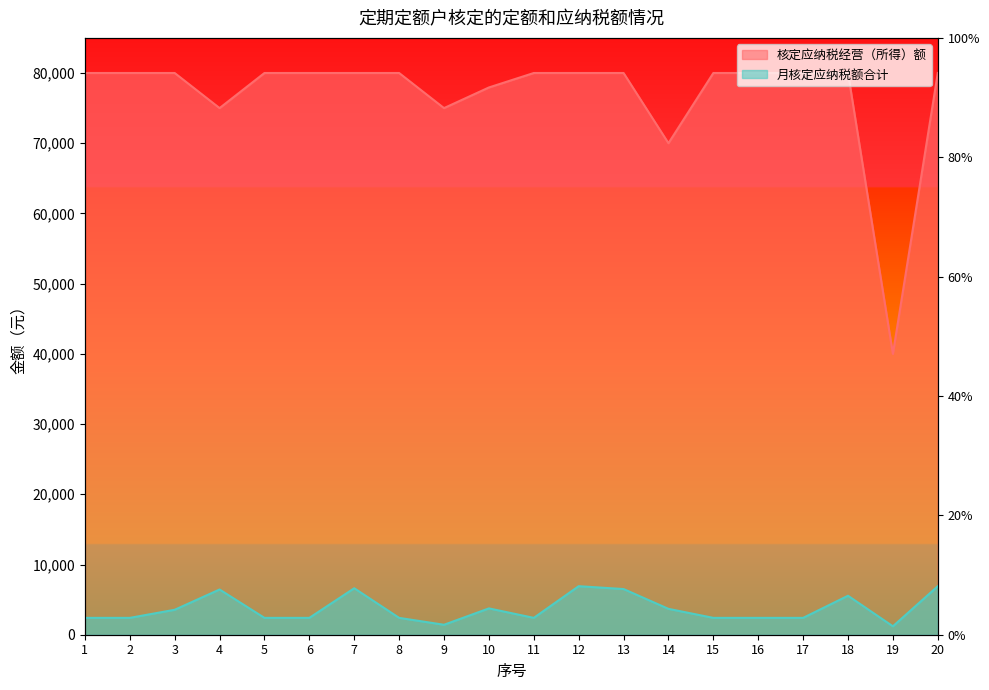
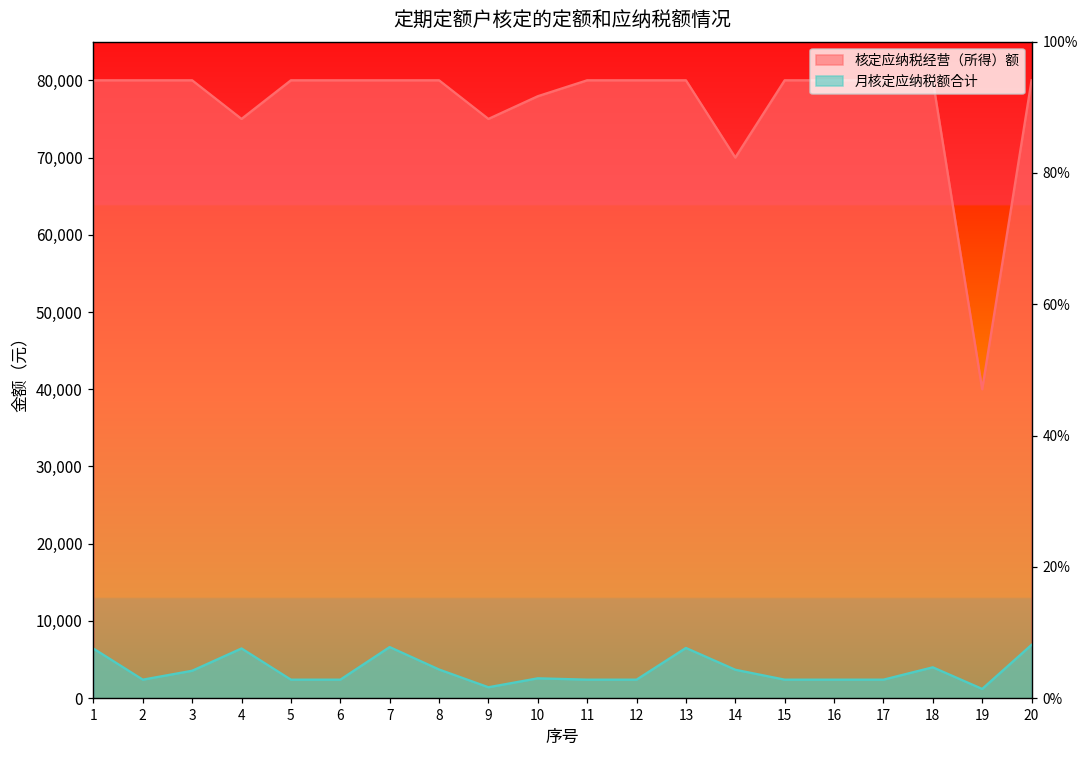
月核定应纳税额合计, 1: 2,000 -> 6,000
月核定应纳税额合计, 8: 2,000 -> 4,000
月核定应纳税额合计, 10: 4,000 -> 3,000
月核定应纳税额合计, 12: 7,000 -> 2,000
月核定应纳税额合计, 18: 6,000 -> 4,000
